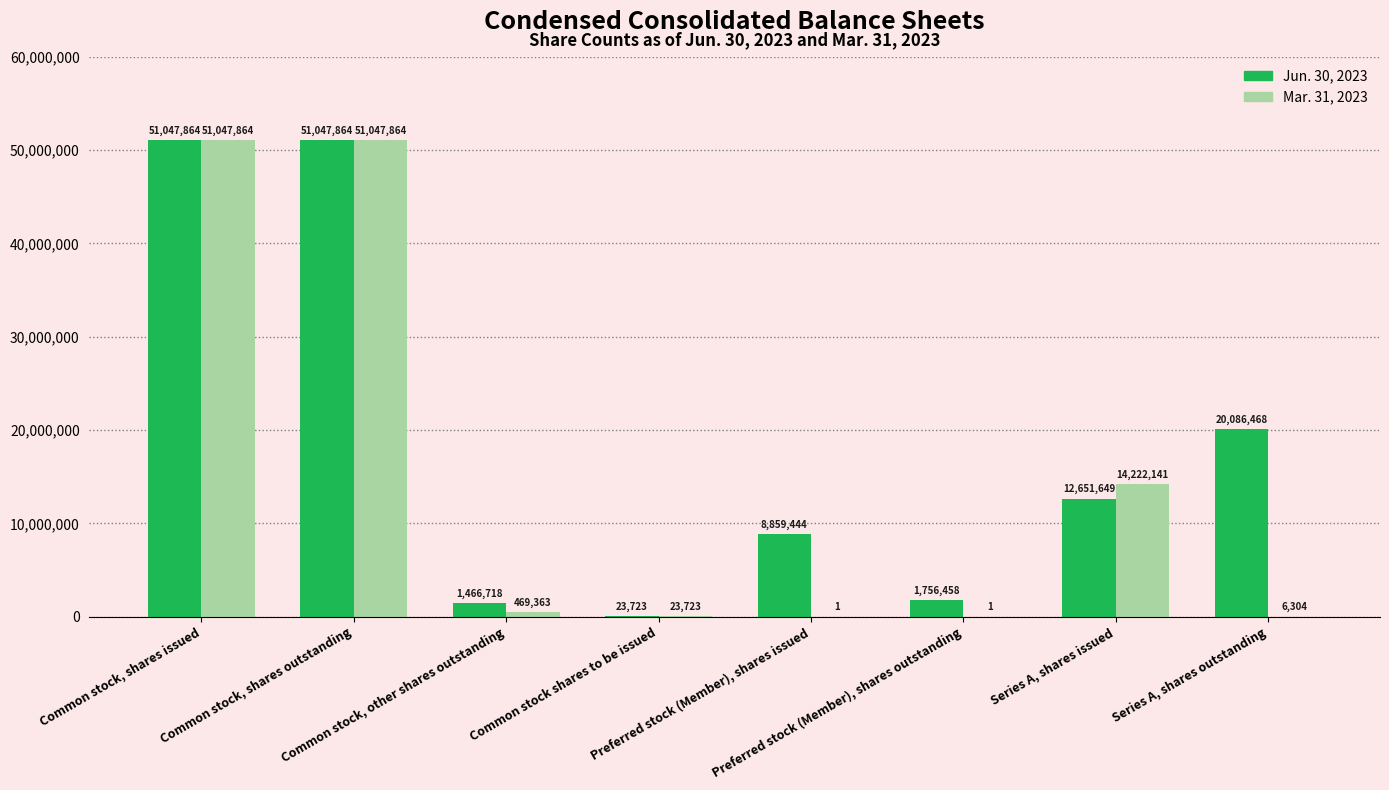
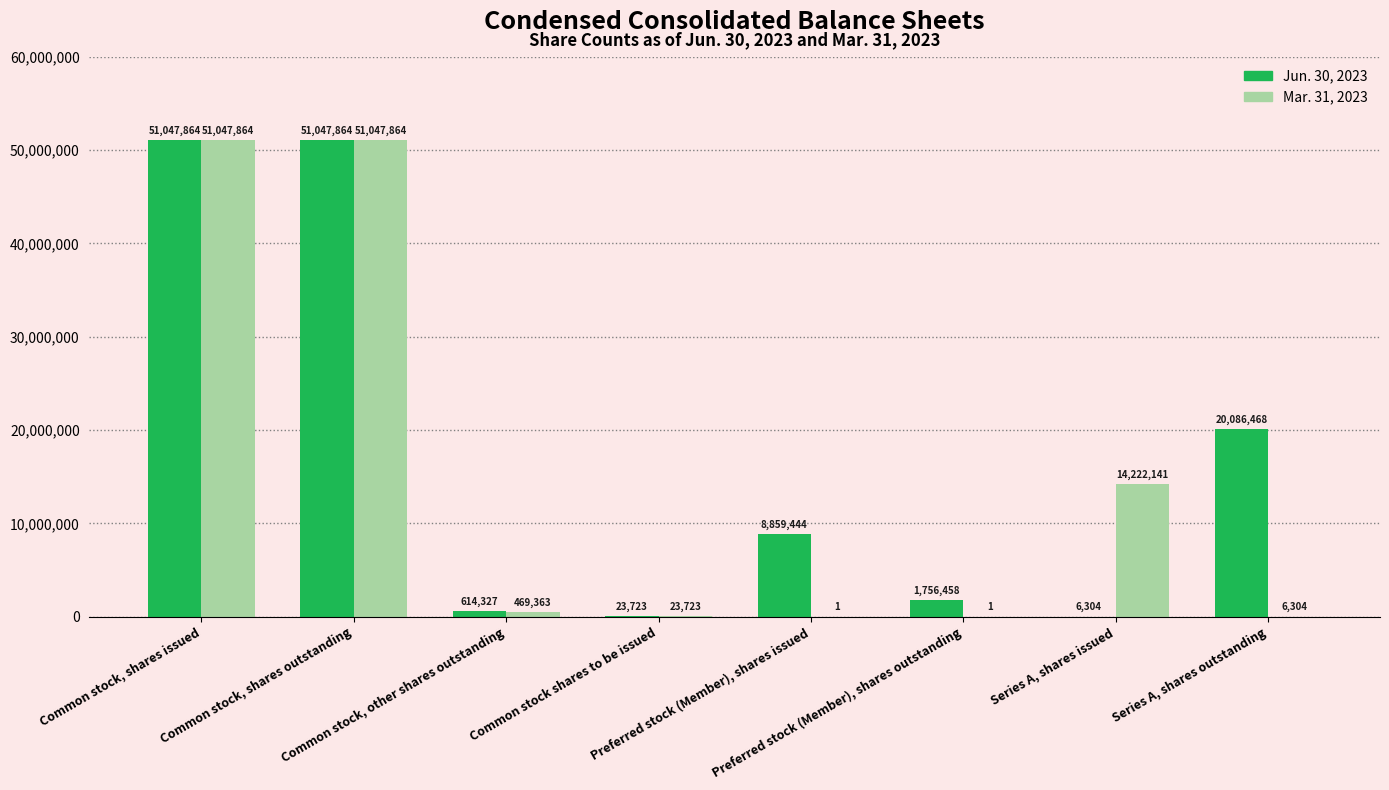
Jun. 30, 2023, Common stock, other shares outstanding: 1,466,718 -> 614,327
Jun. 30, 2023, Series A, shares issued: 12,651,649 -> 6,304
